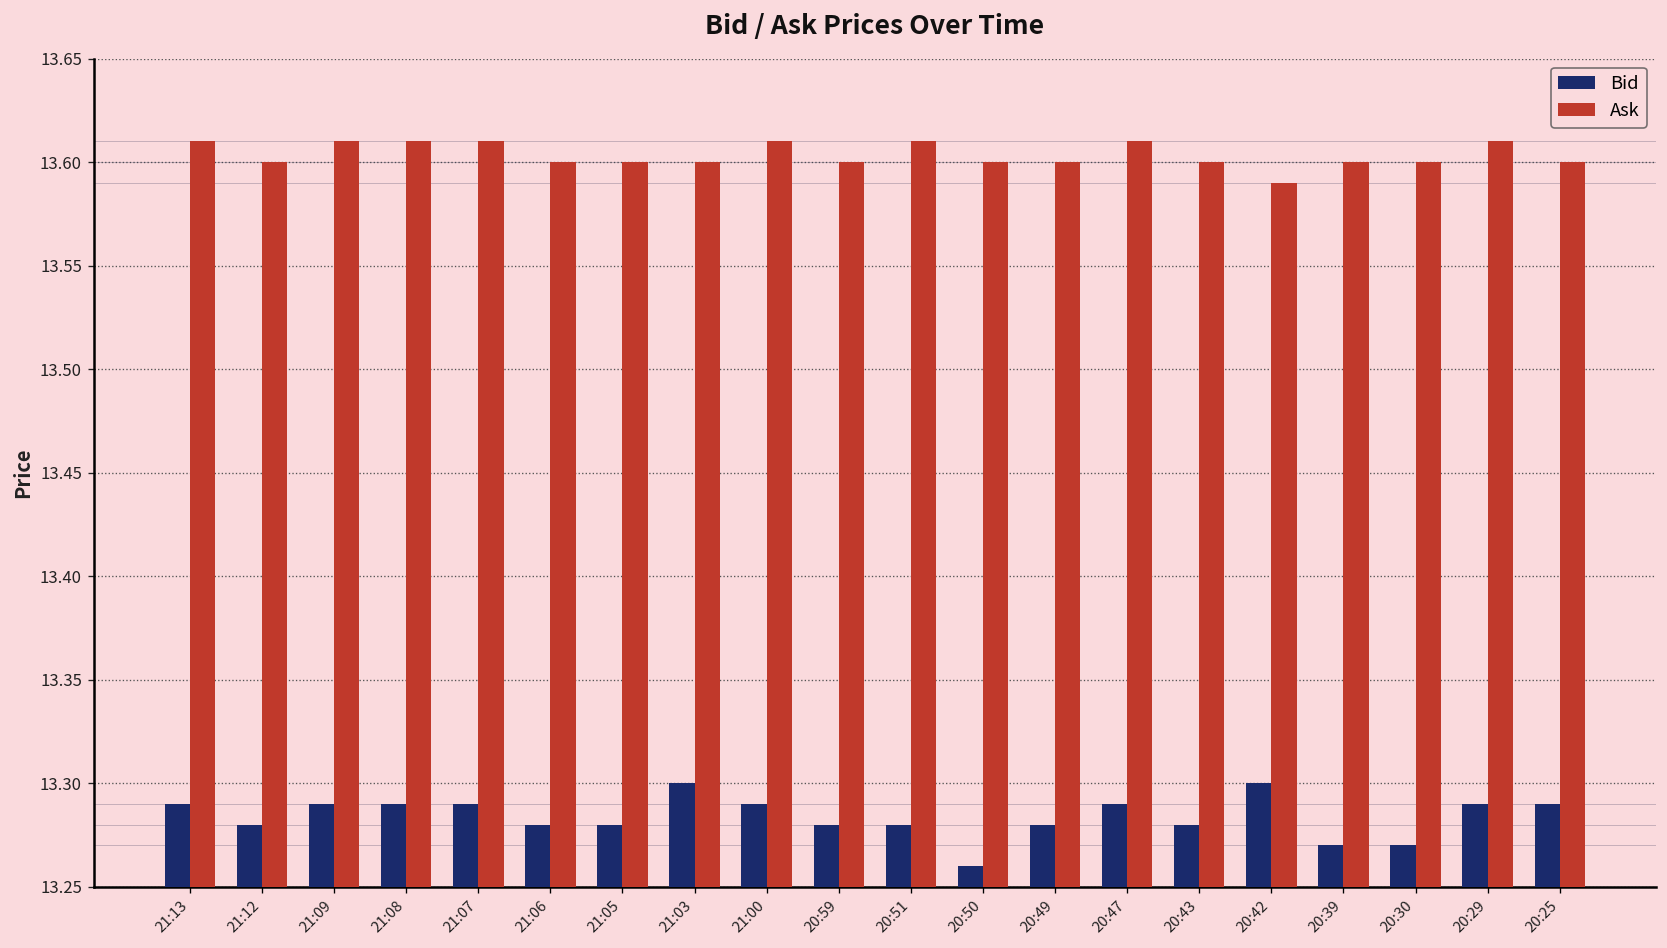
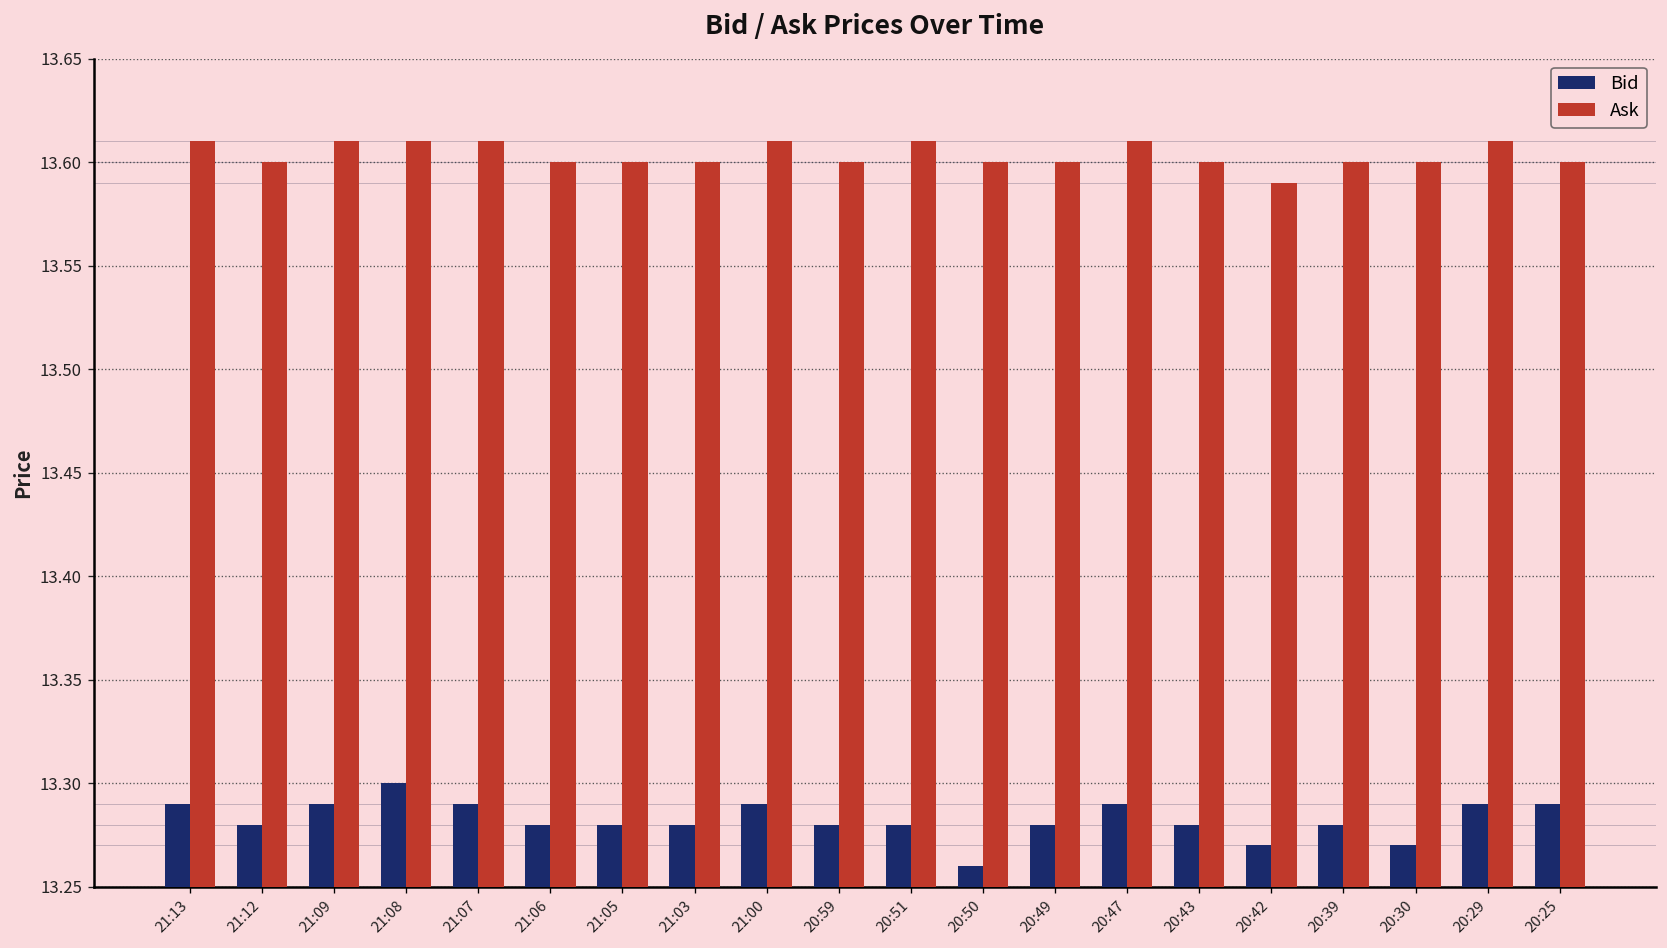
Bid, 21:08: 13.29 -> 13.30
Bid, 21:03: 13.30 -> 13.28
Bid, 20:42: 13.30 -> 13.27
Bid, 20:39: 13.27 -> 13.28
